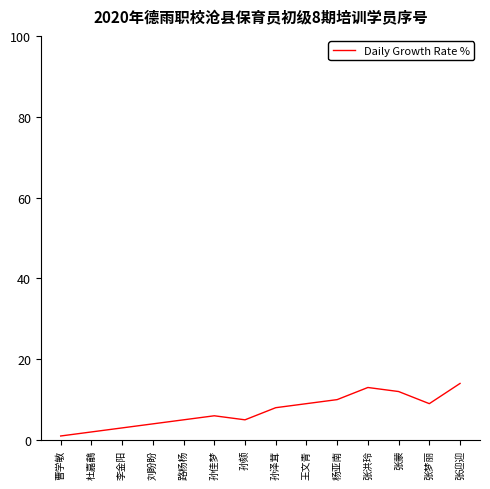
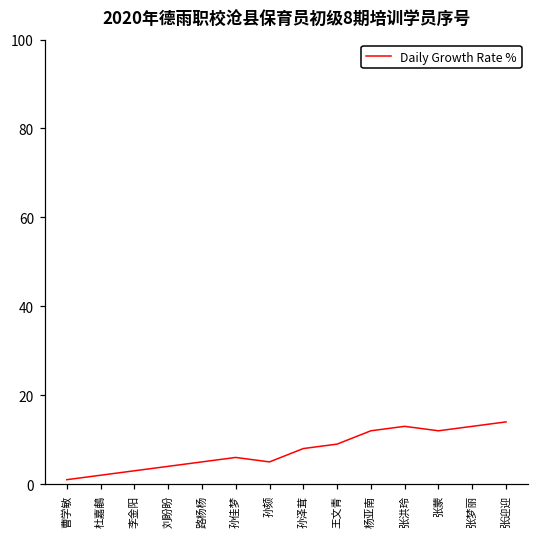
杨亚南: 10 -> 12
张梦丽: 9 -> 13
